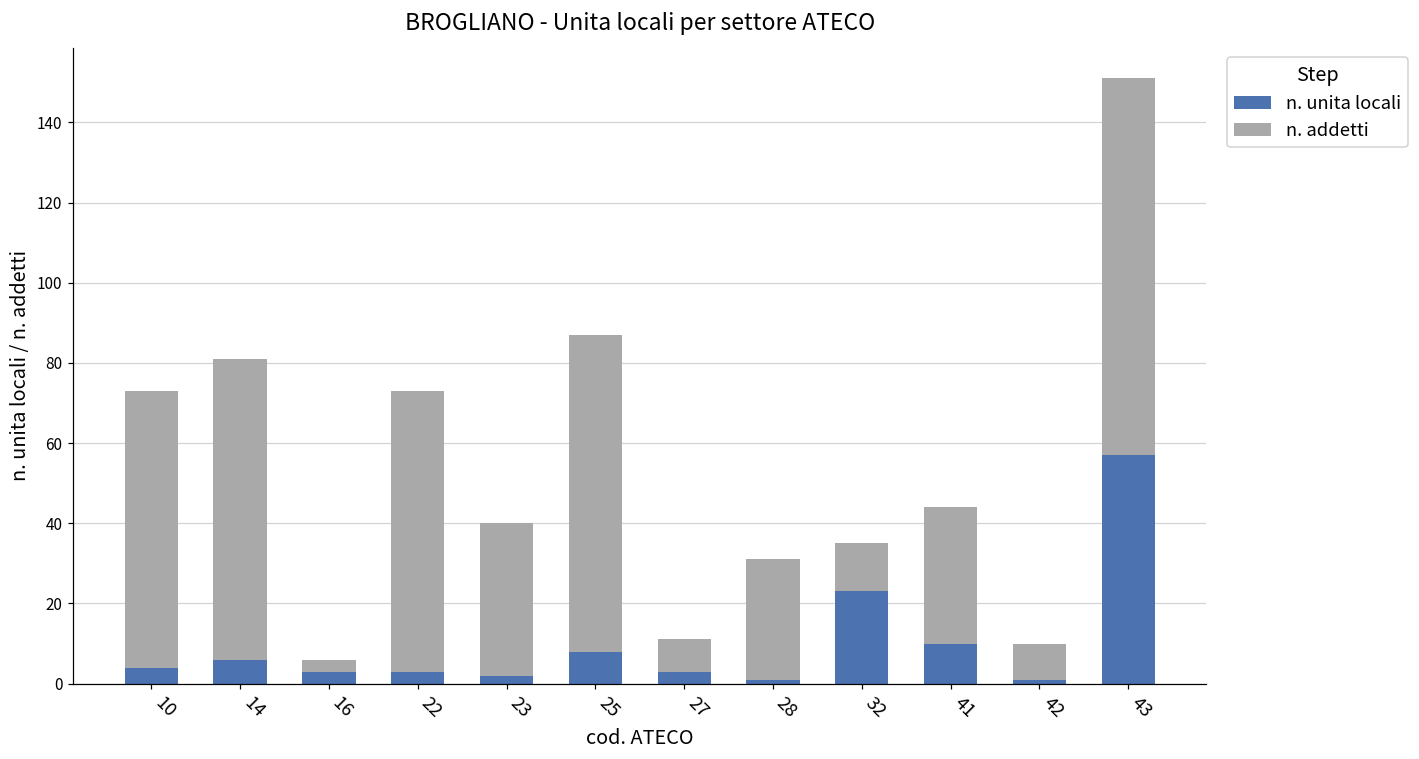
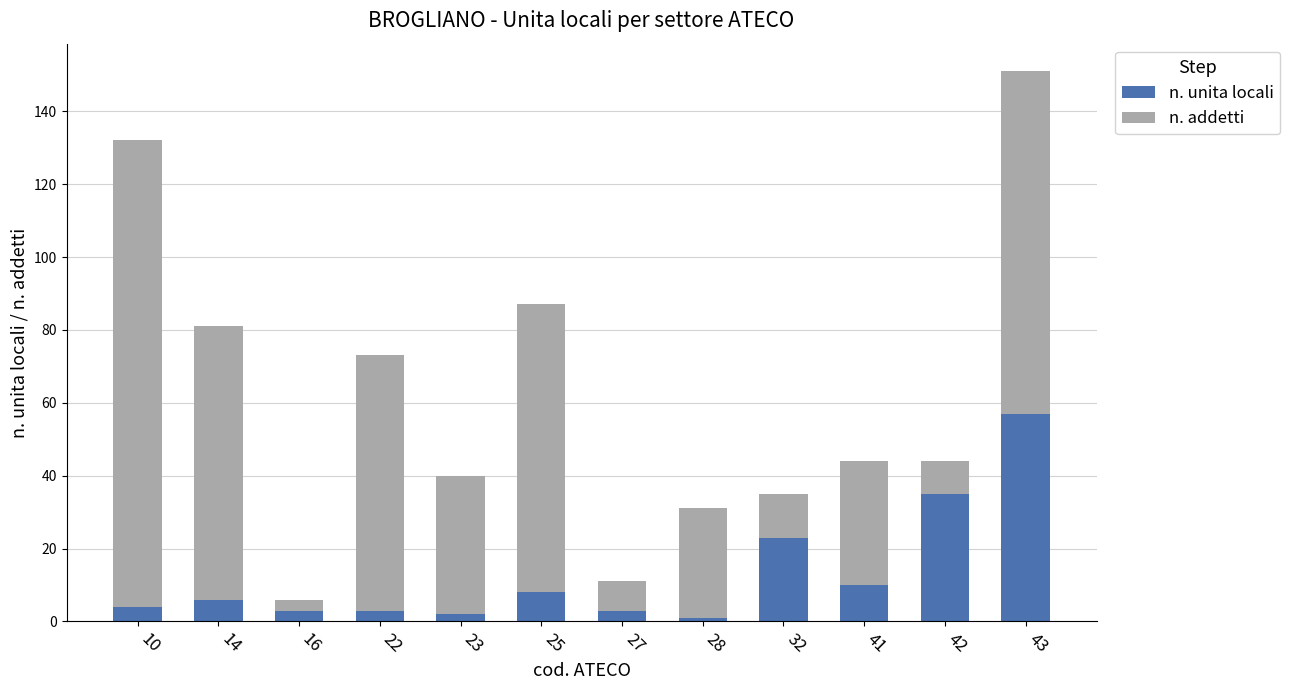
n. addetti, 10: 69 -> 128
n. unita locali, 42: 1 -> 35
